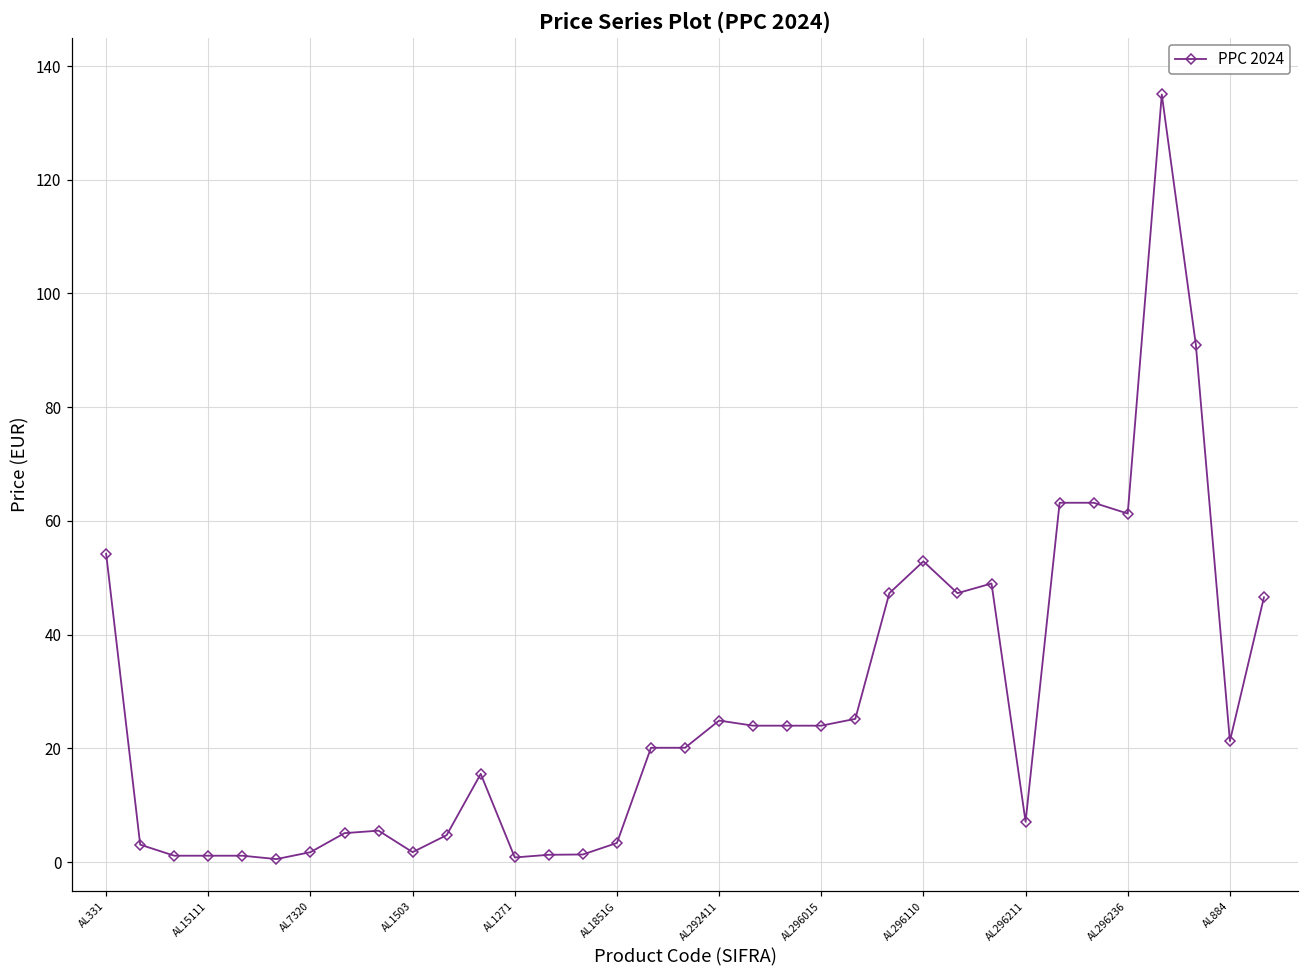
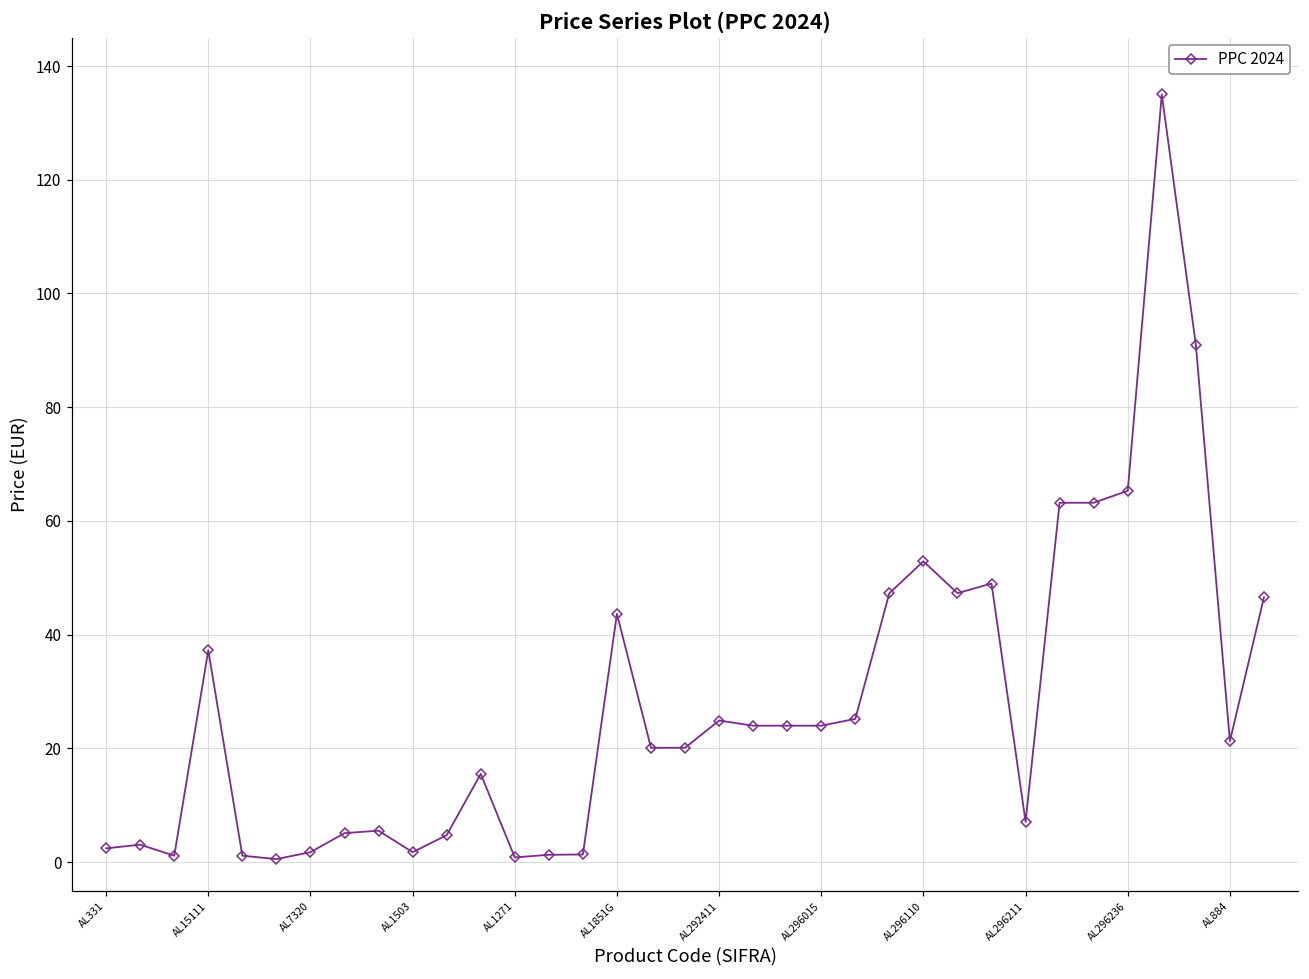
AL331: 54 -> 2
AL15111: 1 -> 37
AL1851G: 3 -> 44
AL296236: 61 -> 65
